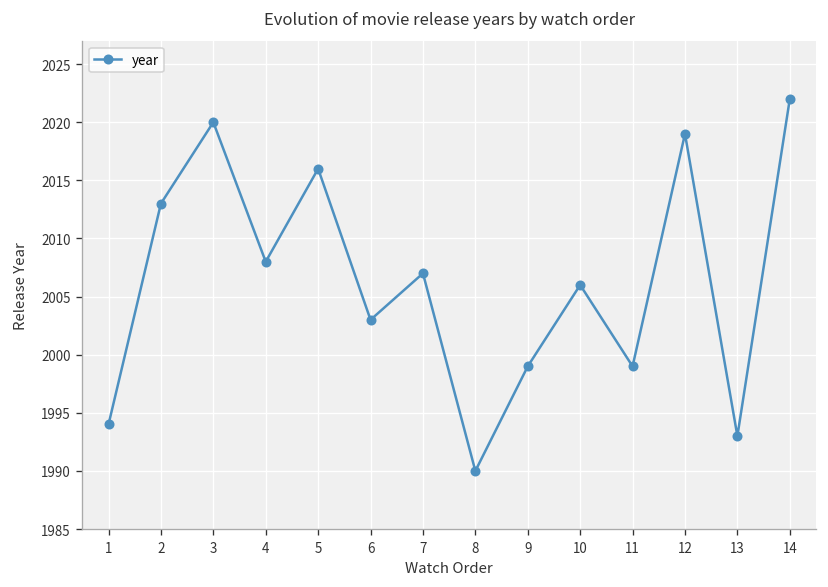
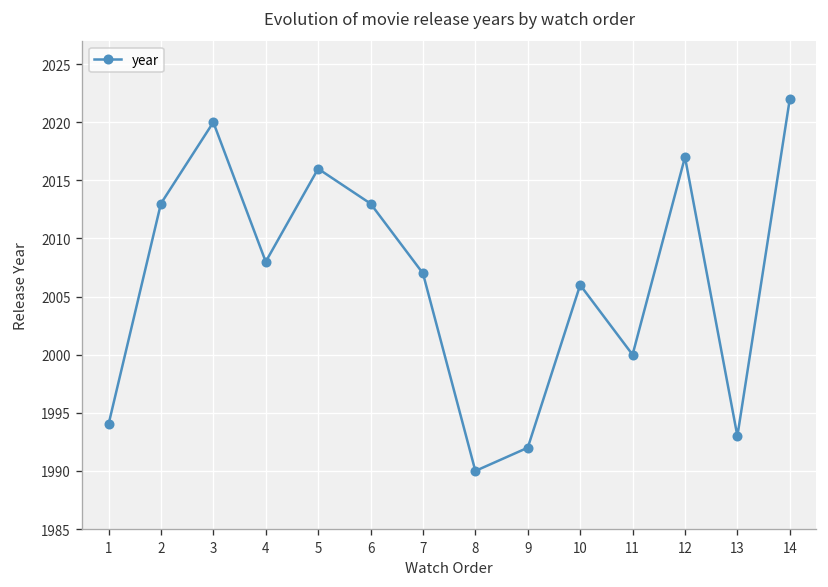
6: 2003 -> 2013
9: 1999 -> 1992
11: 1999 -> 2000
12: 2019 -> 2017
